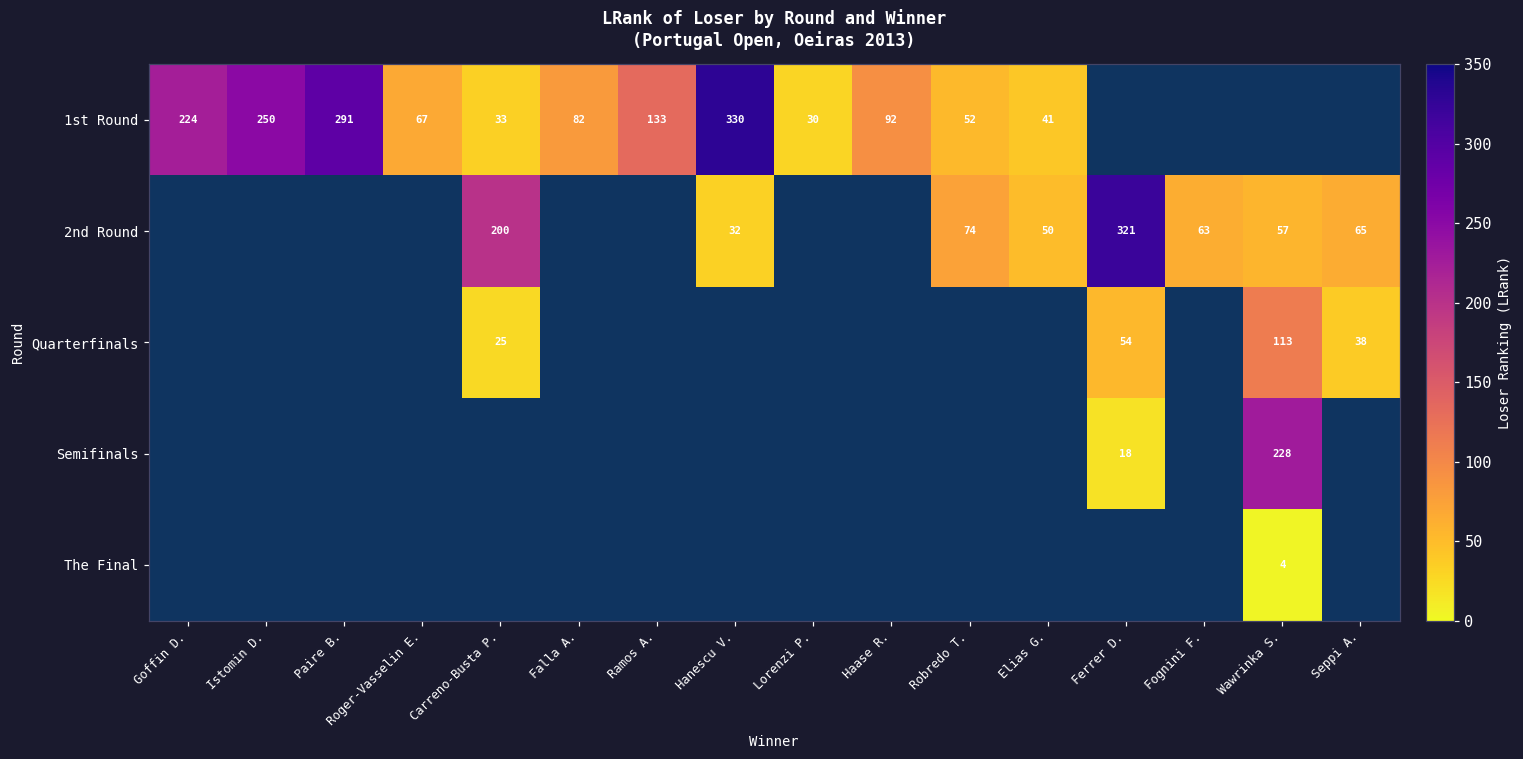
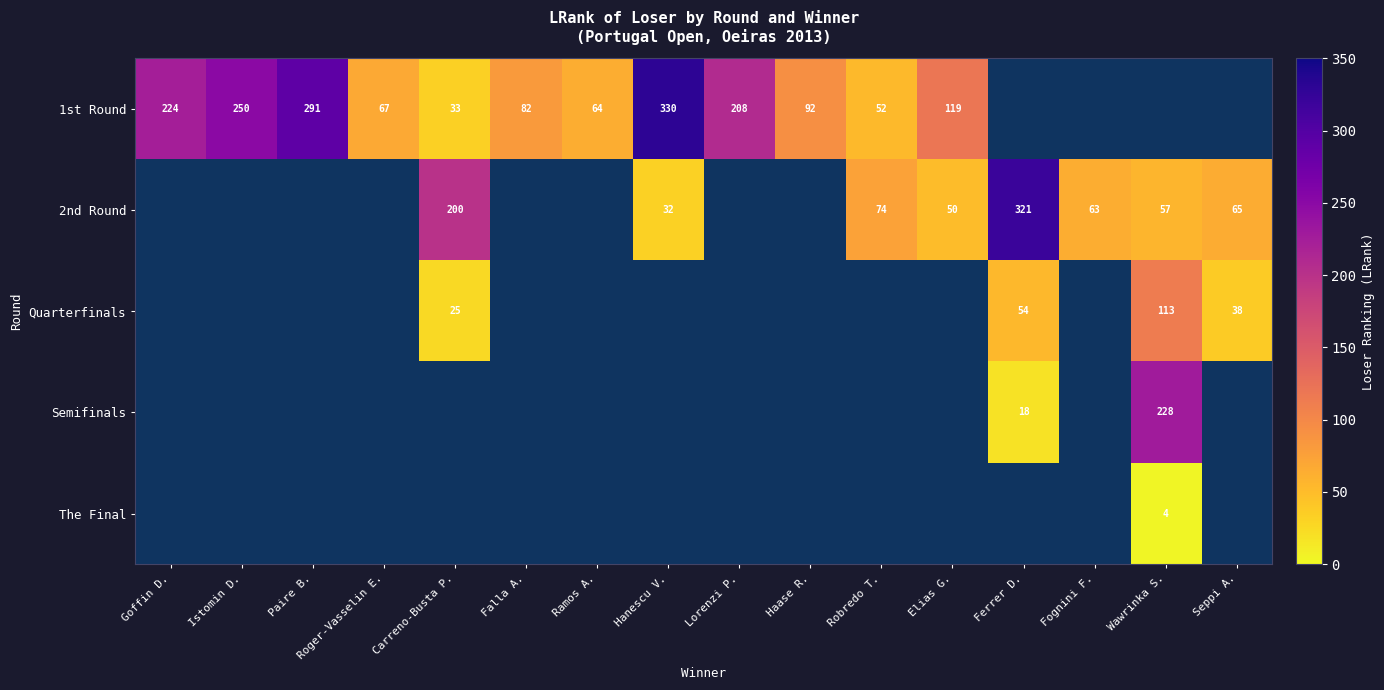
1st Round, Ramos A.: 133 -> 64
1st Round, Lorenzi P.: 30 -> 208
1st Round, Elias G.: 41 -> 119
